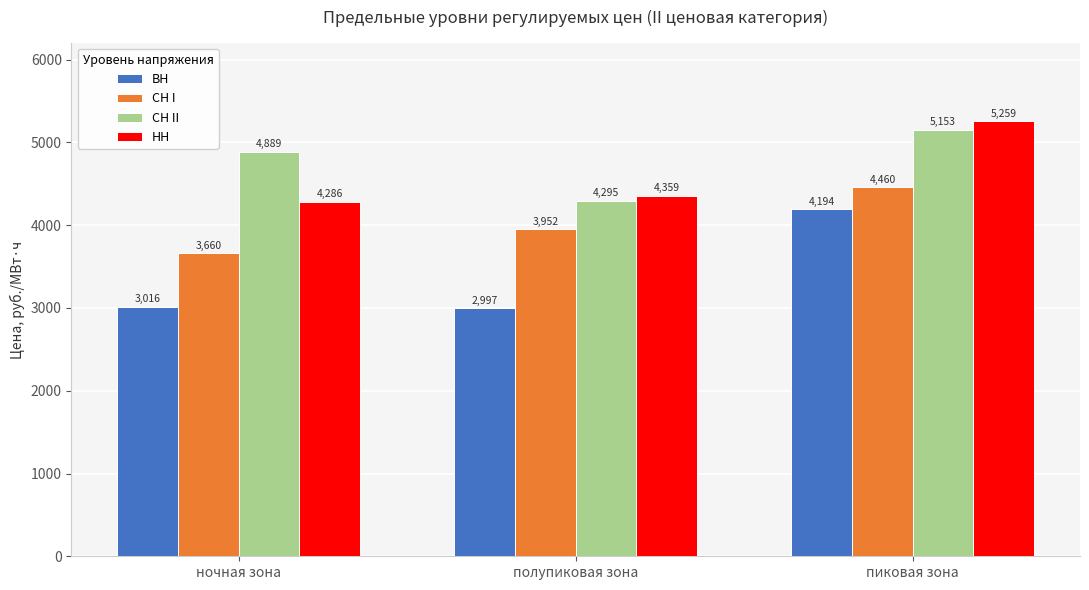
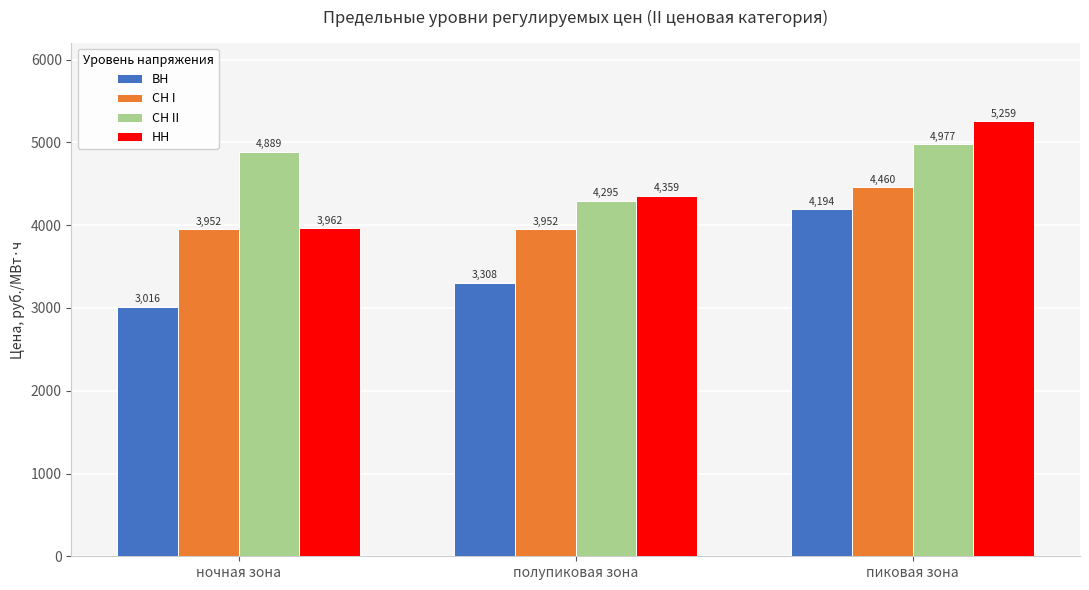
СН I, ночная зона: 3,660 -> 3,952
НН, ночная зона: 4,286 -> 3,962
ВН, полупиковая зона: 2,997 -> 3,308
СН II, пиковая зона: 5,153 -> 4,977
